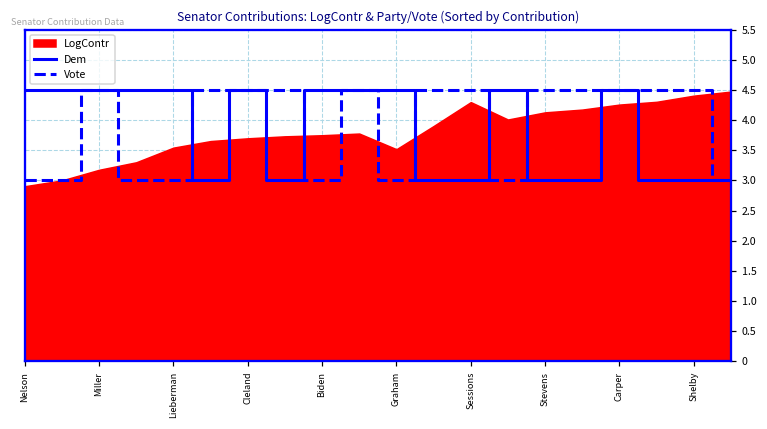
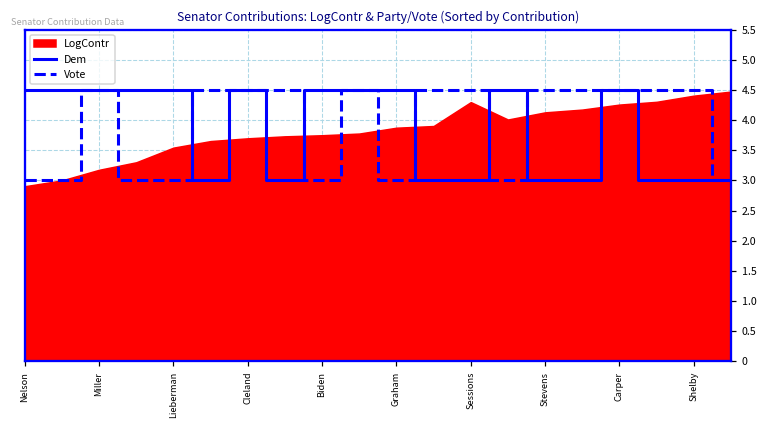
LogContr, Graham: 3.5 -> 3.9
